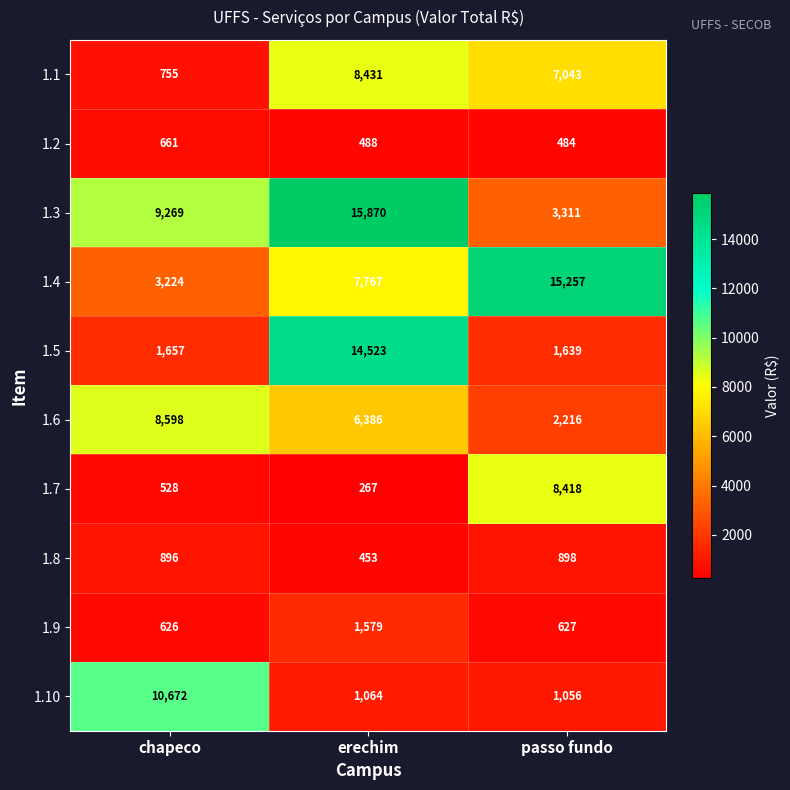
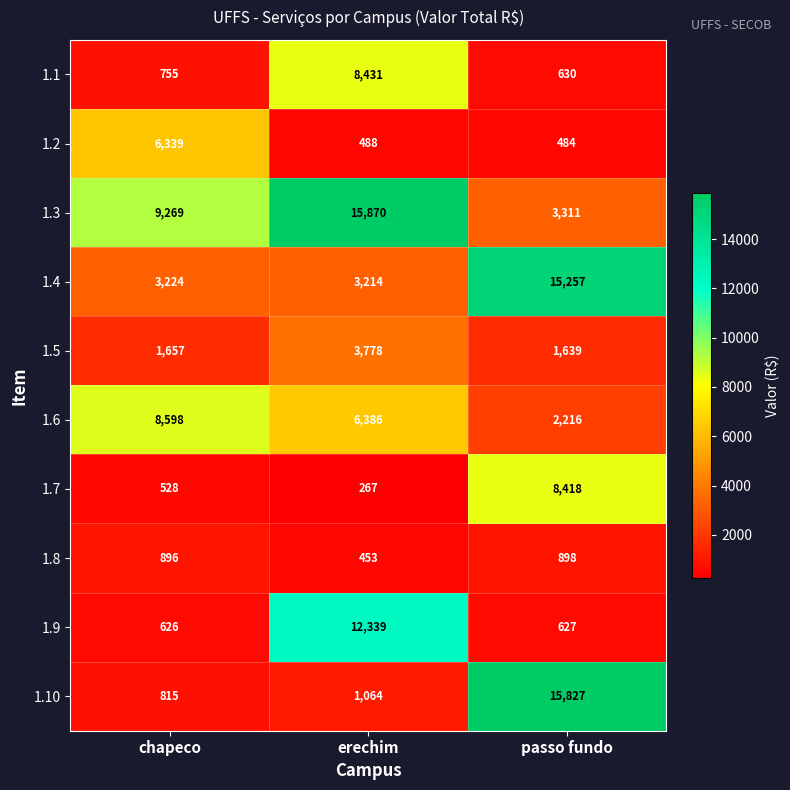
1.1, passo fundo: 7,043 -> 630
1.2, chapeco: 661 -> 6,339
1.4, erechim: 7,767 -> 3,214
1.5, erechim: 14,523 -> 3,778
1.9, erechim: 1,579 -> 12,339
1.10, chapeco: 10,672 -> 815
1.10, passo fundo: 1,056 -> 15,827
